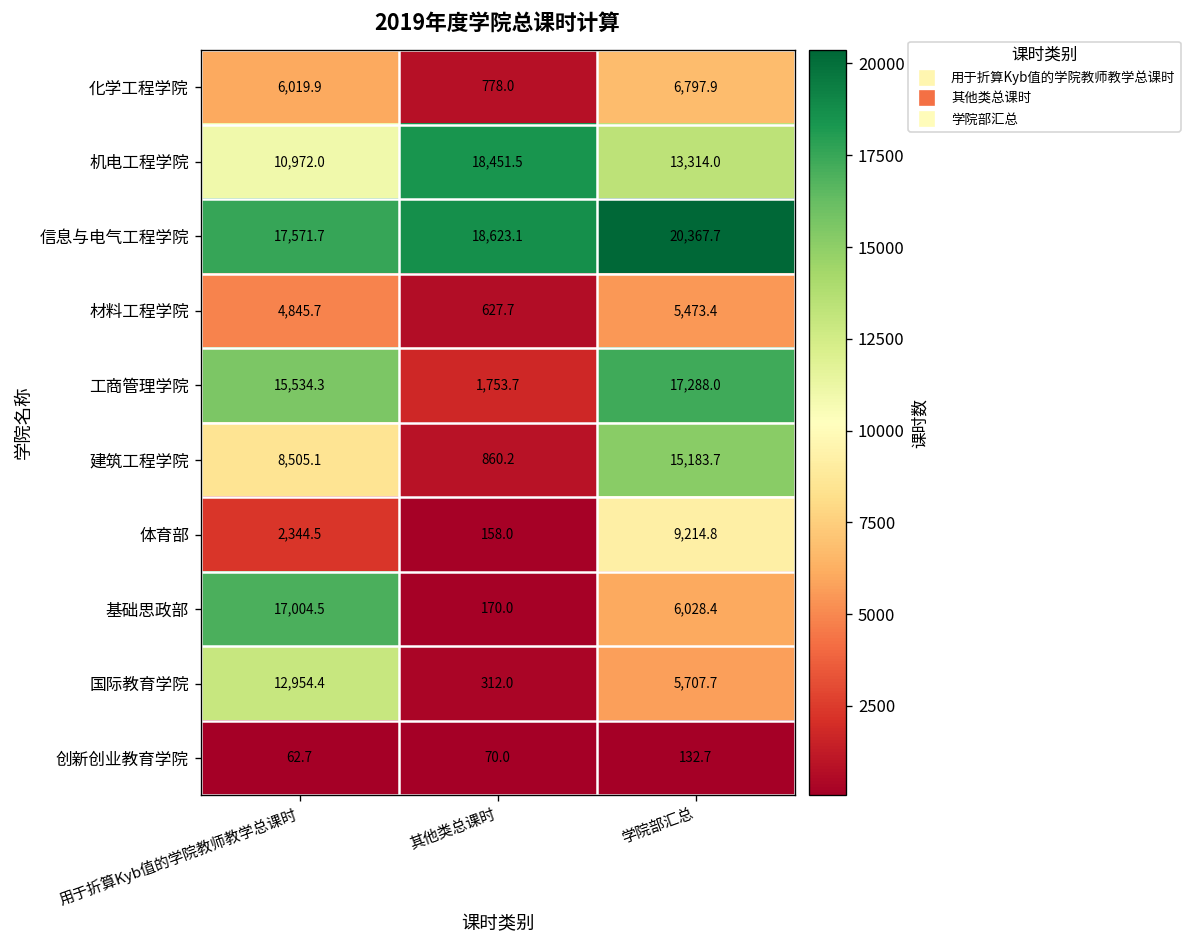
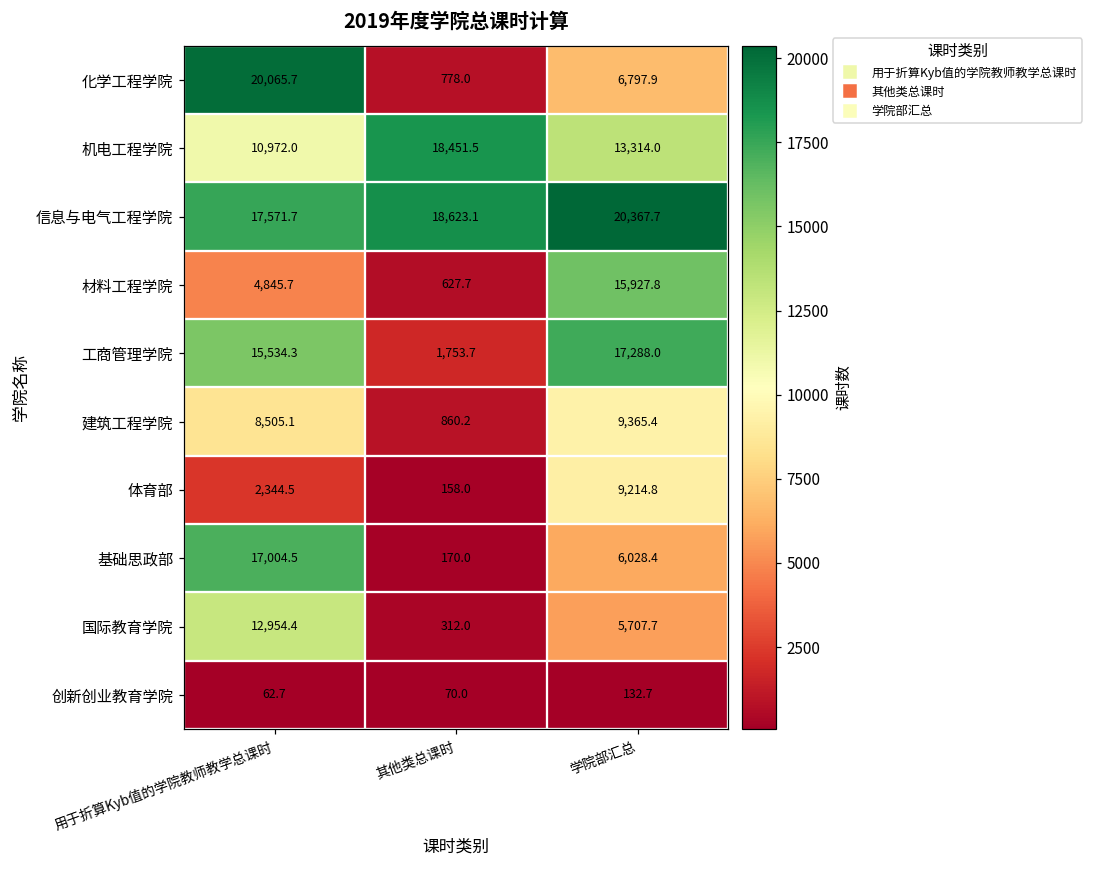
化学工程学院, 用于折算Kyb值的学院教师教学总课时: 6,019.9 -> 20,065.7
材料工程学院, 学院部汇总: 5,473.4 -> 15,927.8
建筑工程学院, 学院部汇总: 15,183.7 -> 9,365.4
